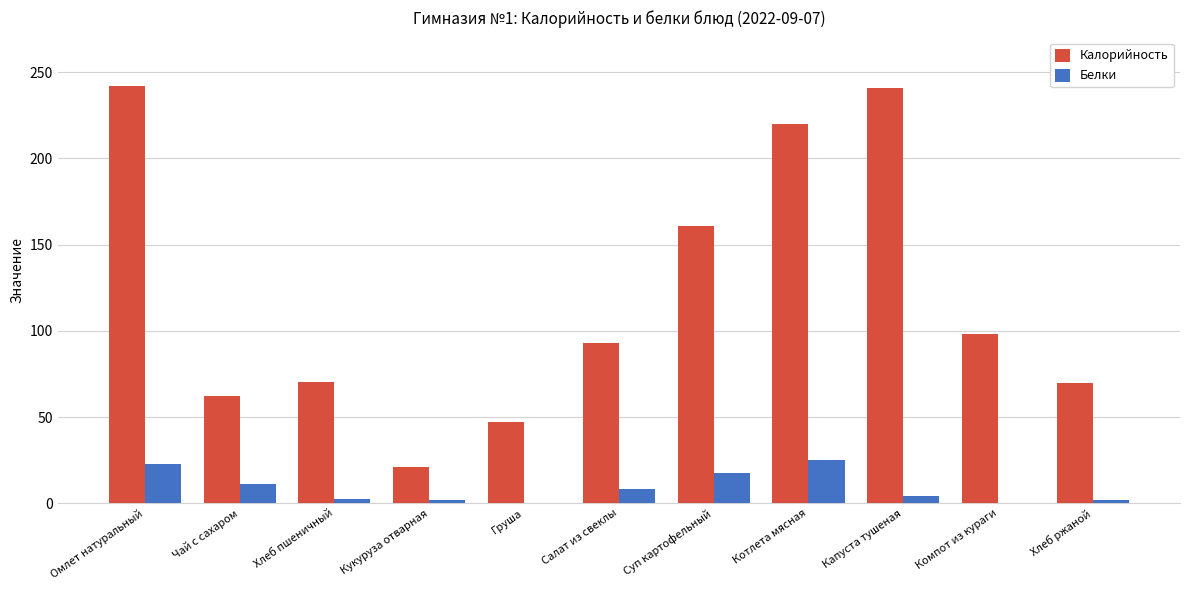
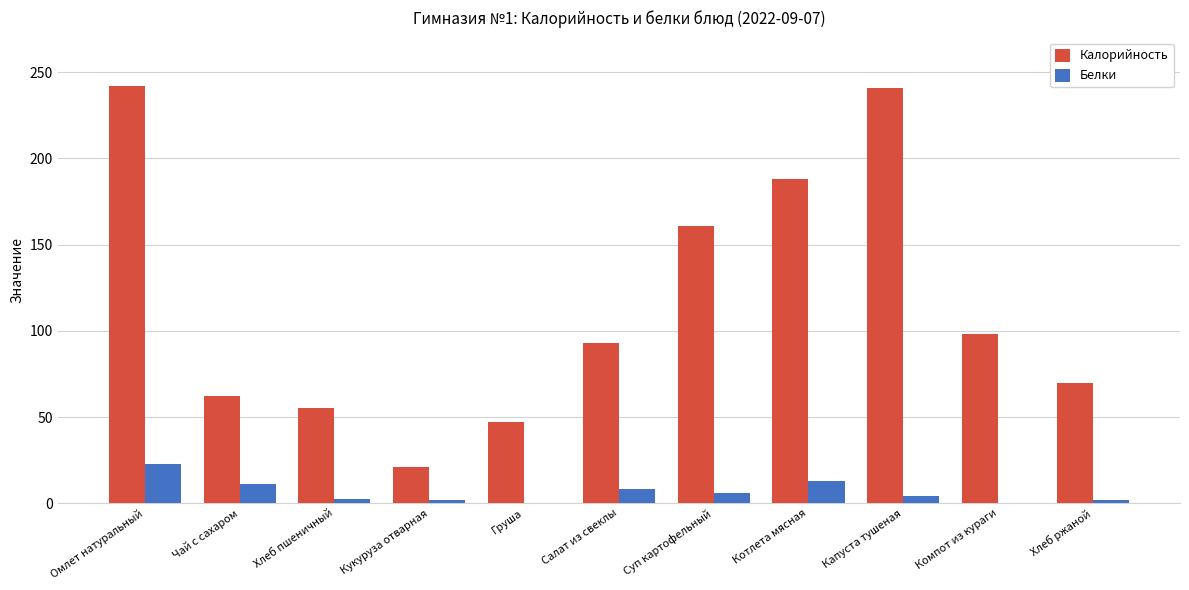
Калорийность, Хлеб пшеничный: 70 -> 55
Белки, Суп картофельный: 18 -> 6
Калорийность, Котлета мясная: 220 -> 188
Белки, Котлета мясная: 25 -> 13
